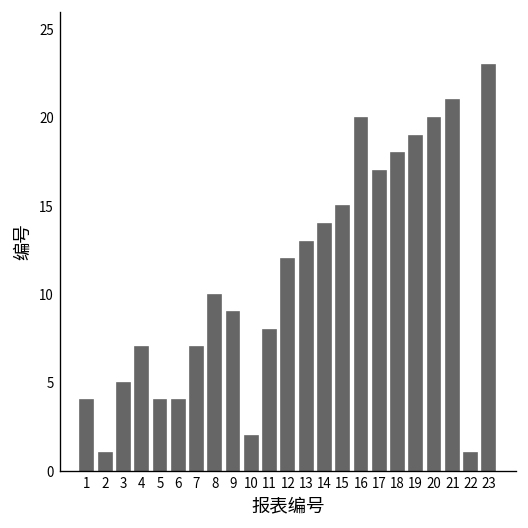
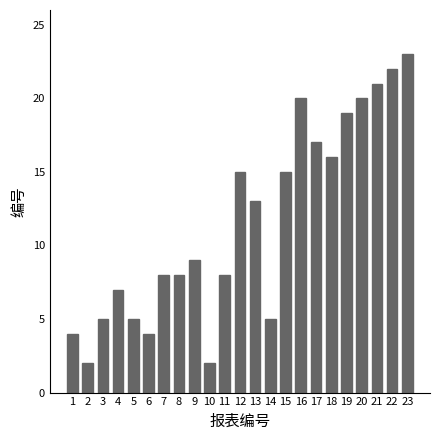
2: 1 -> 2
5: 4 -> 5
7: 7 -> 8
8: 10 -> 8
12: 12 -> 15
14: 14 -> 5
18: 18 -> 16
22: 1 -> 22
